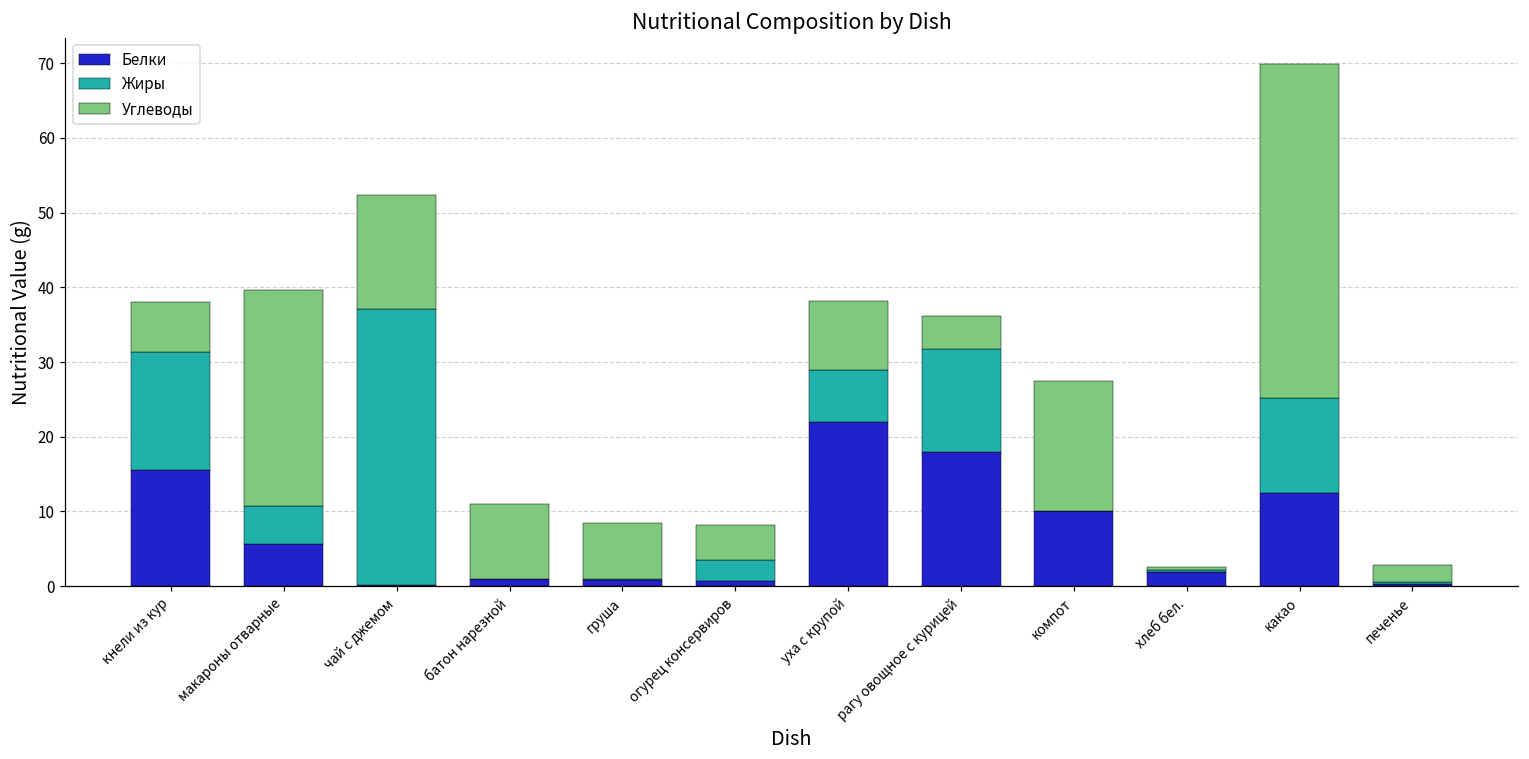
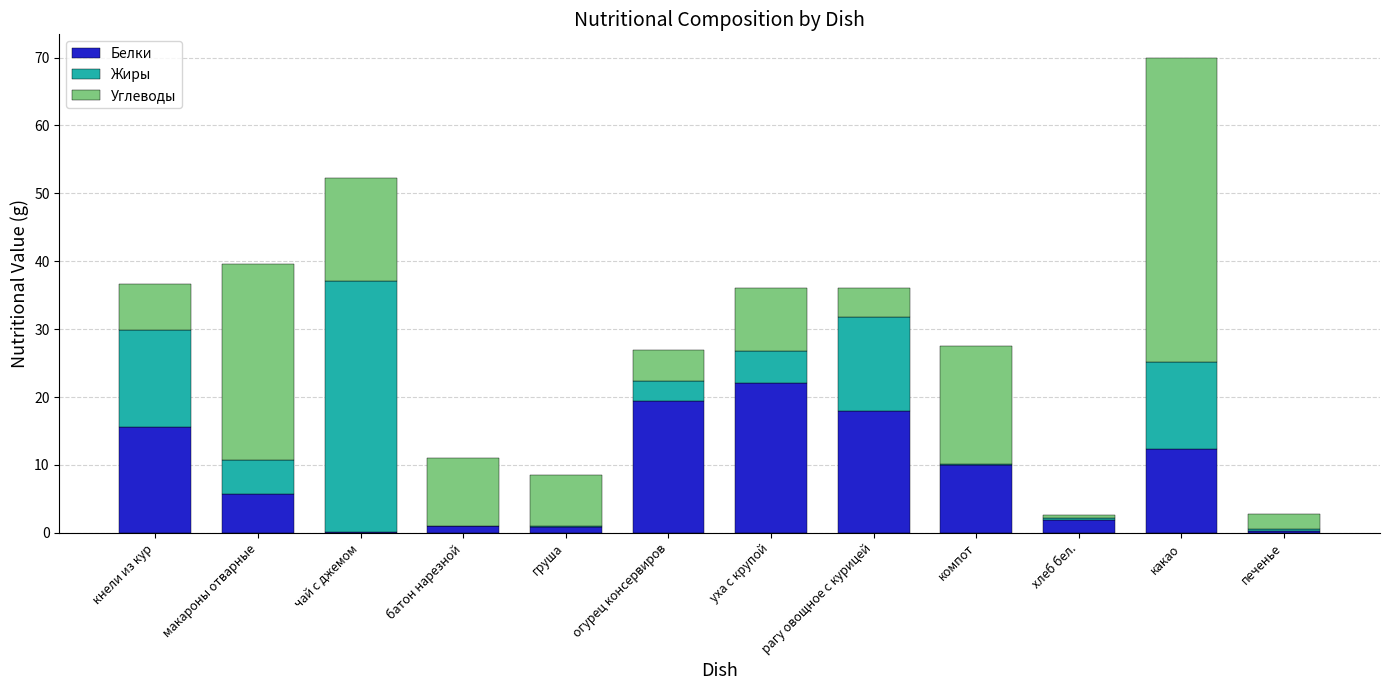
Жиры, кнели из кур: 16 -> 14
Белки, огурец консервиров: 1 -> 19
Жиры, уха с крупой: 7 -> 5
